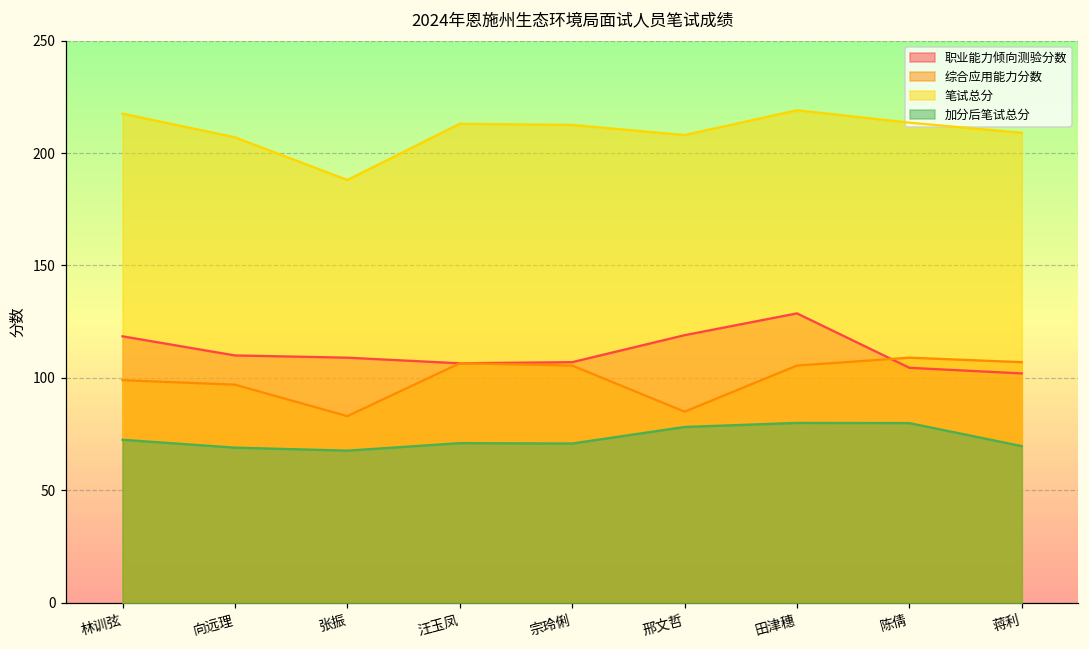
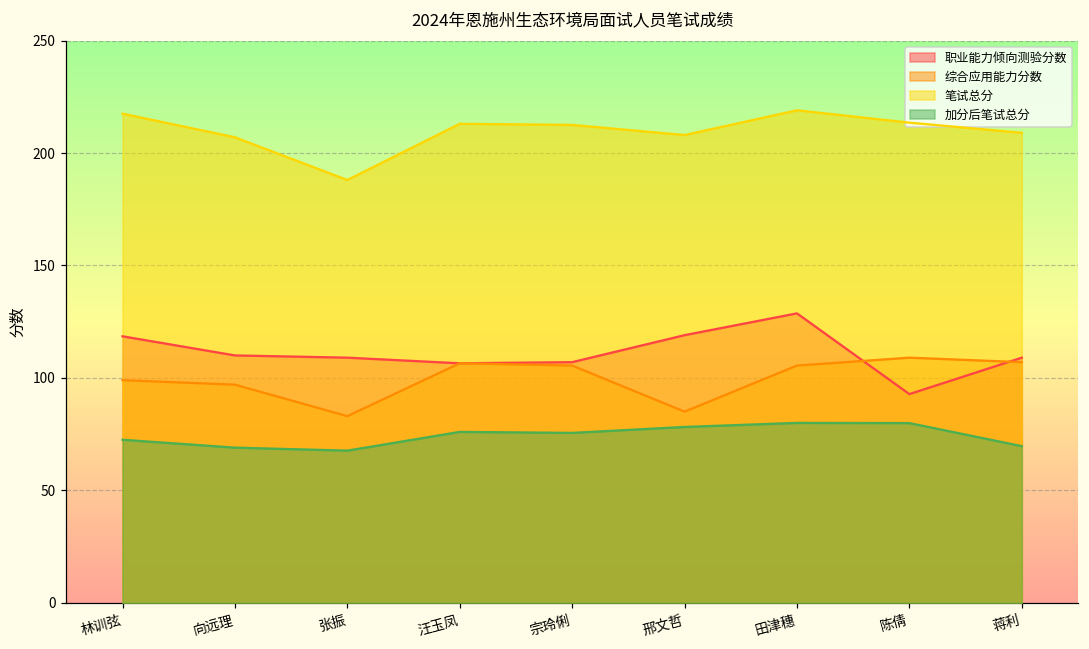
加分后笔试总分, 汪玉凤: 71 -> 76
加分后笔试总分, 宗玲俐: 71 -> 76
职业能力倾向测验分数, 陈倩: 105 -> 93
职业能力倾向测验分数, 蒋利: 102 -> 109
